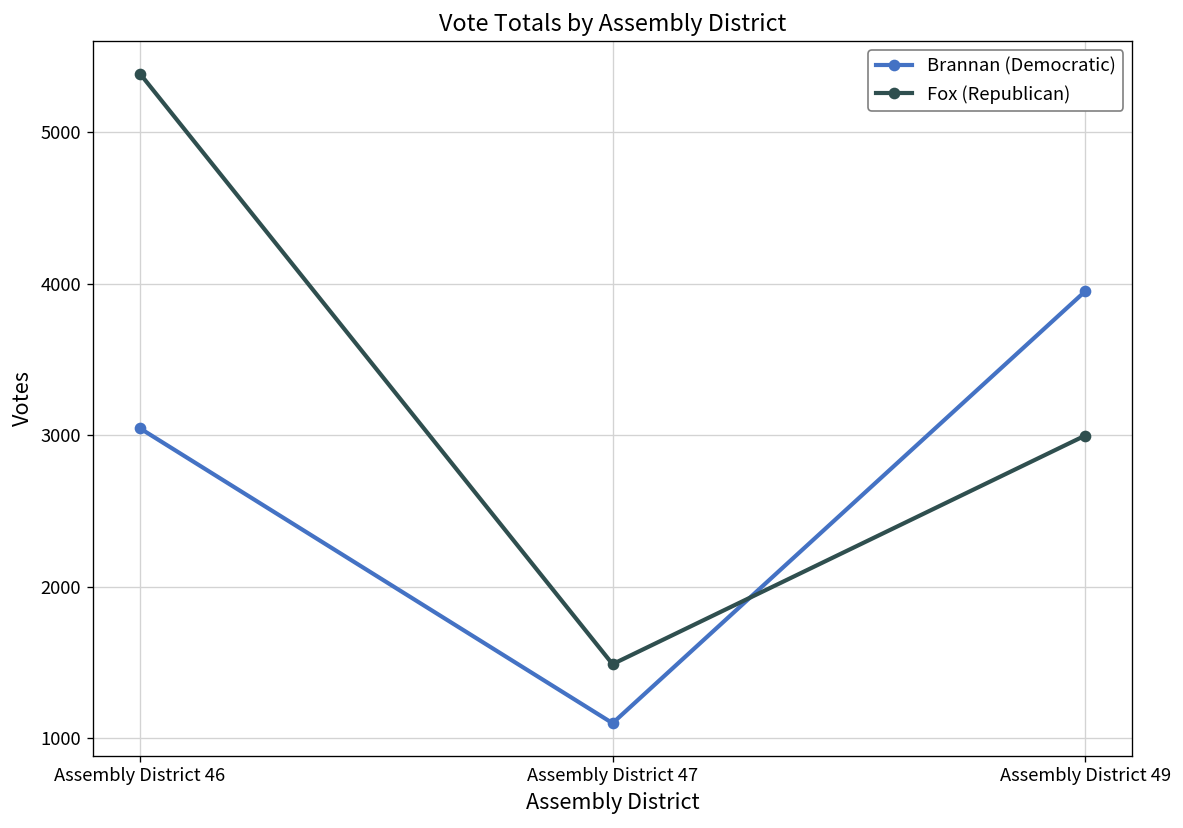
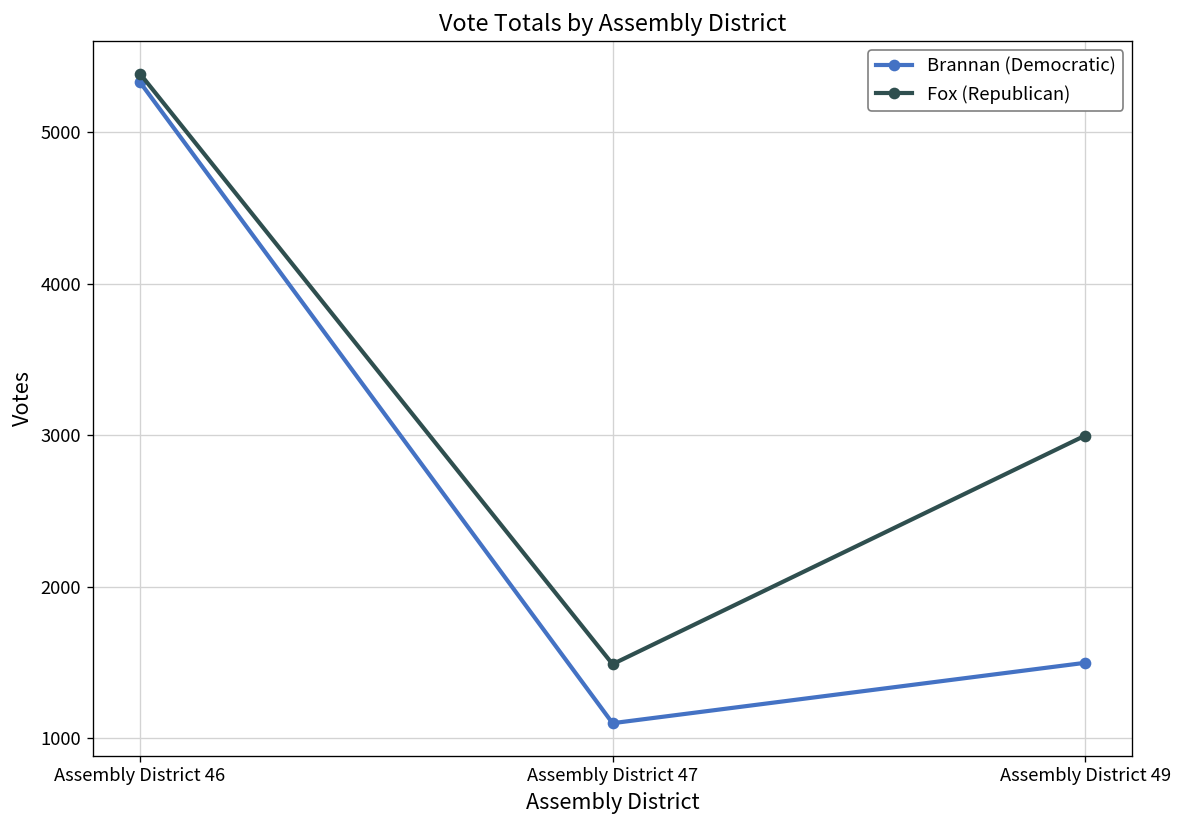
Brannan (Democratic), Assembly District 46: 3050 -> 5330
Brannan (Democratic), Assembly District 49: 3950 -> 1500
